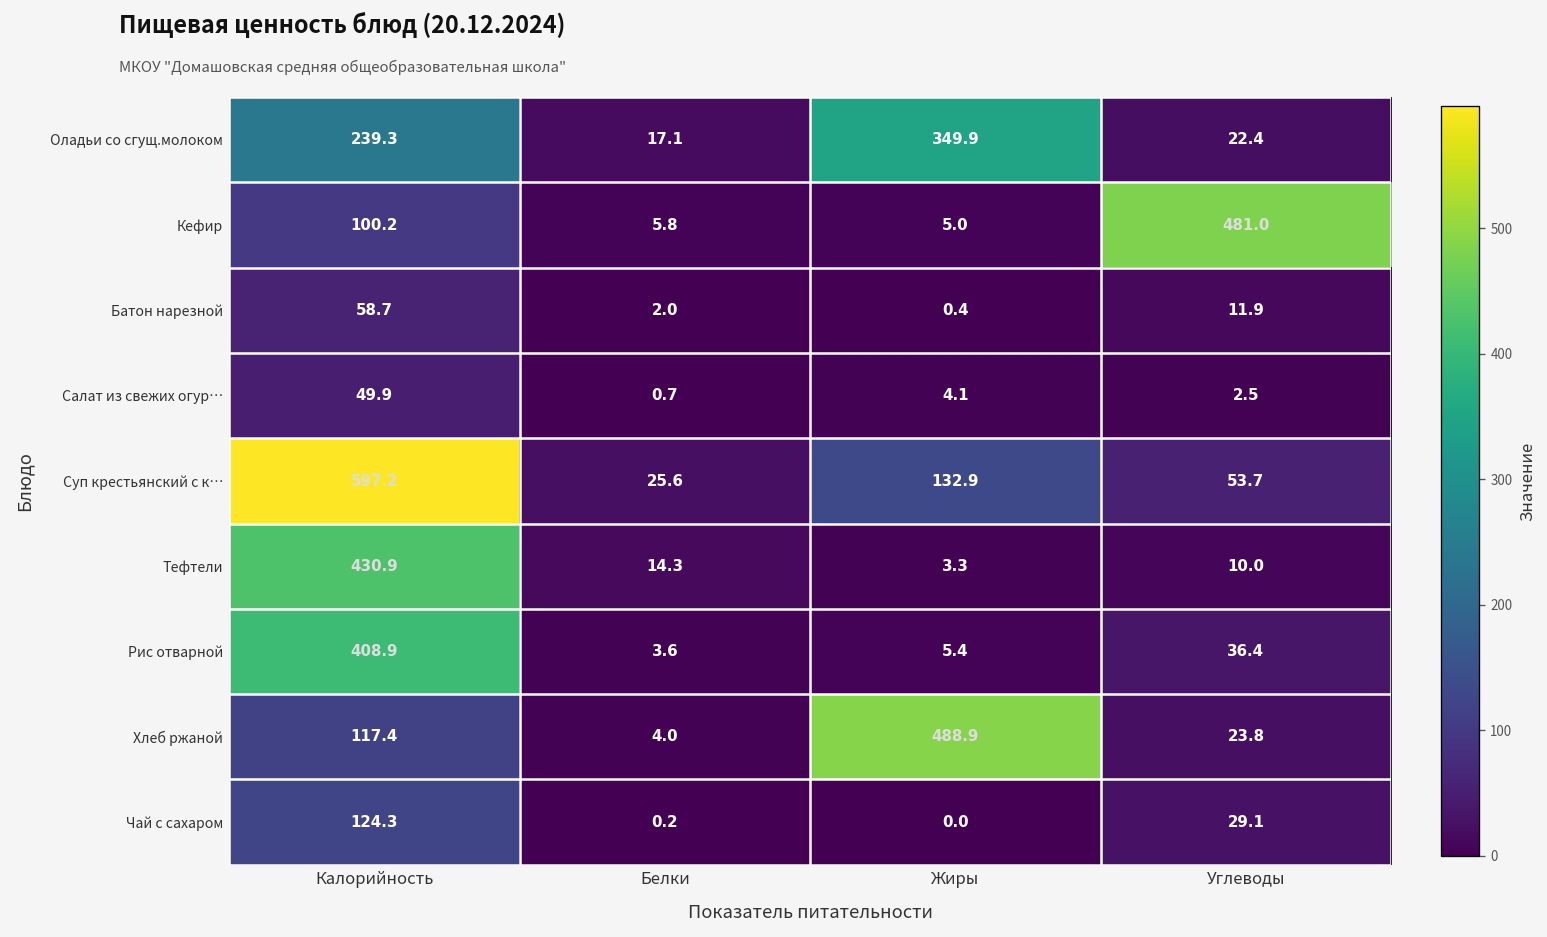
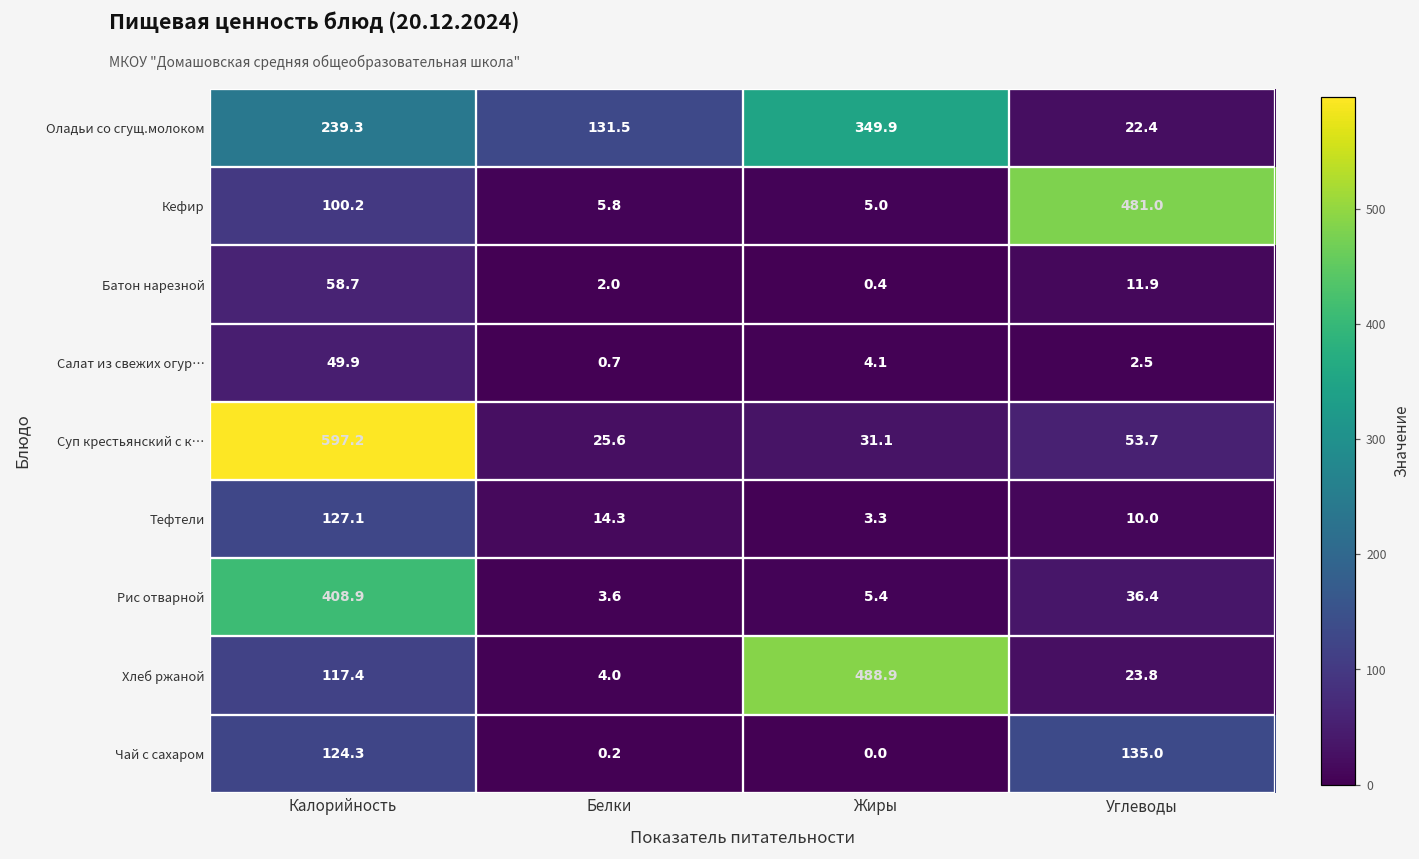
Оладьи со сгущ.молоком, Белки: 17.1 -> 131.5
Суп крестьянский с к…, Жиры: 132.9 -> 31.1
Тефтели, Калорийность: 430.9 -> 127.1
Чай с сахаром, Углеводы: 29.1 -> 135.0
